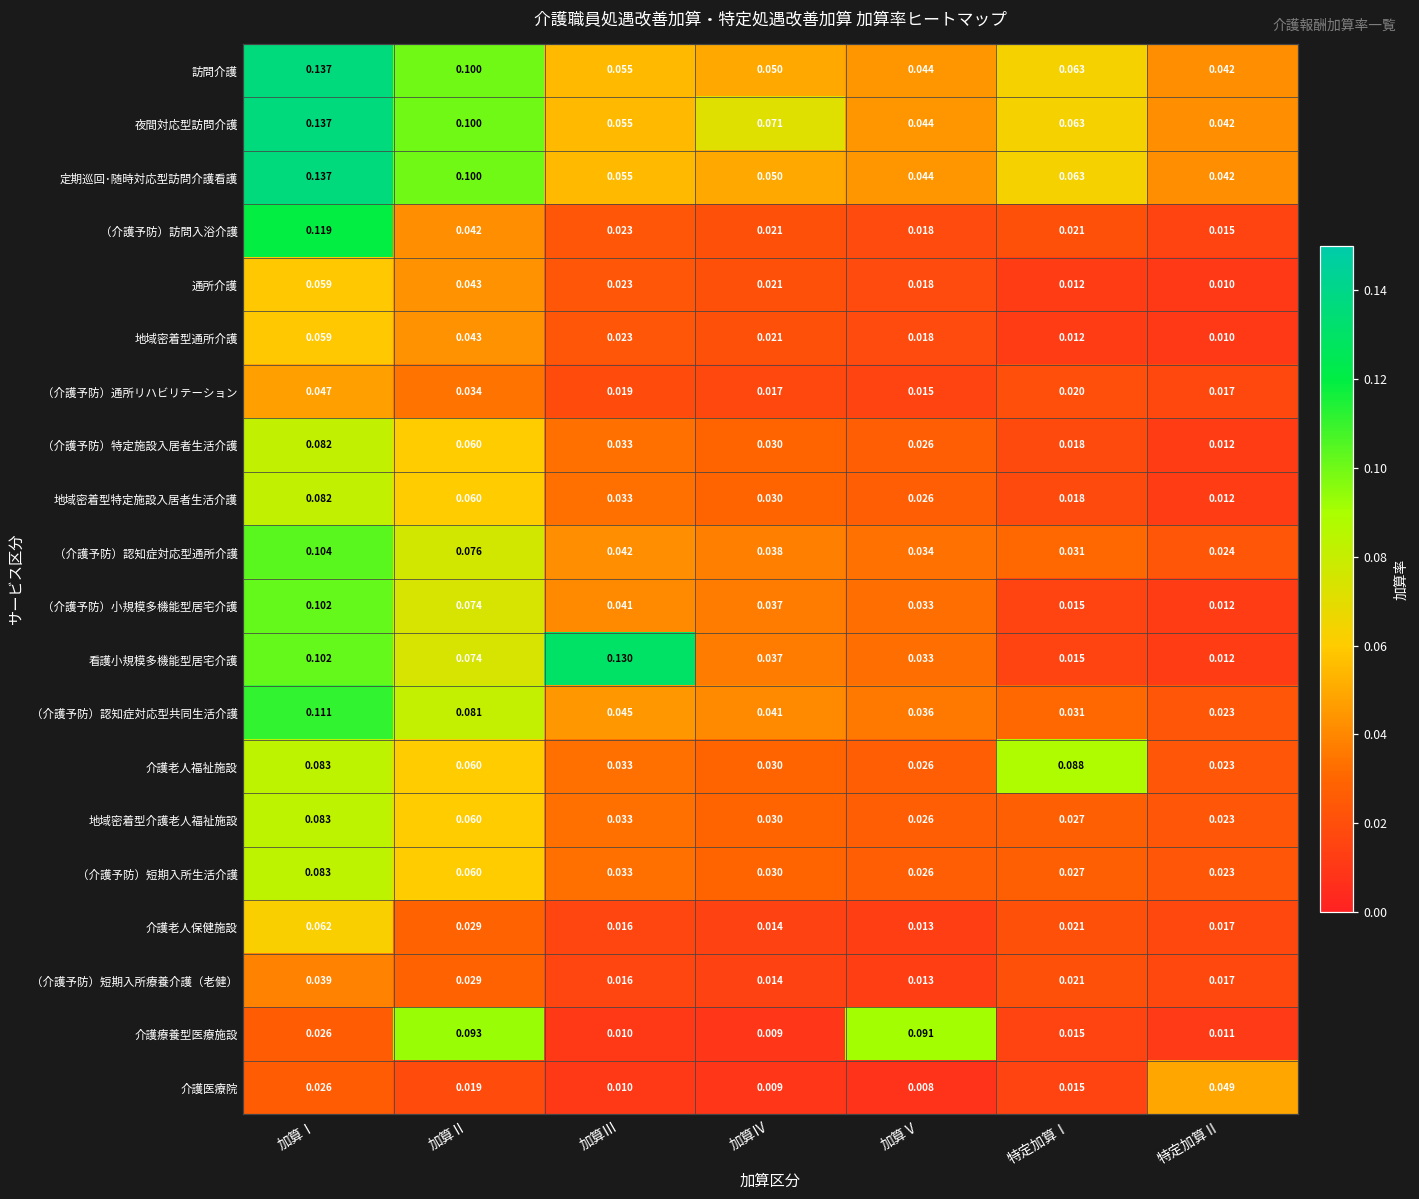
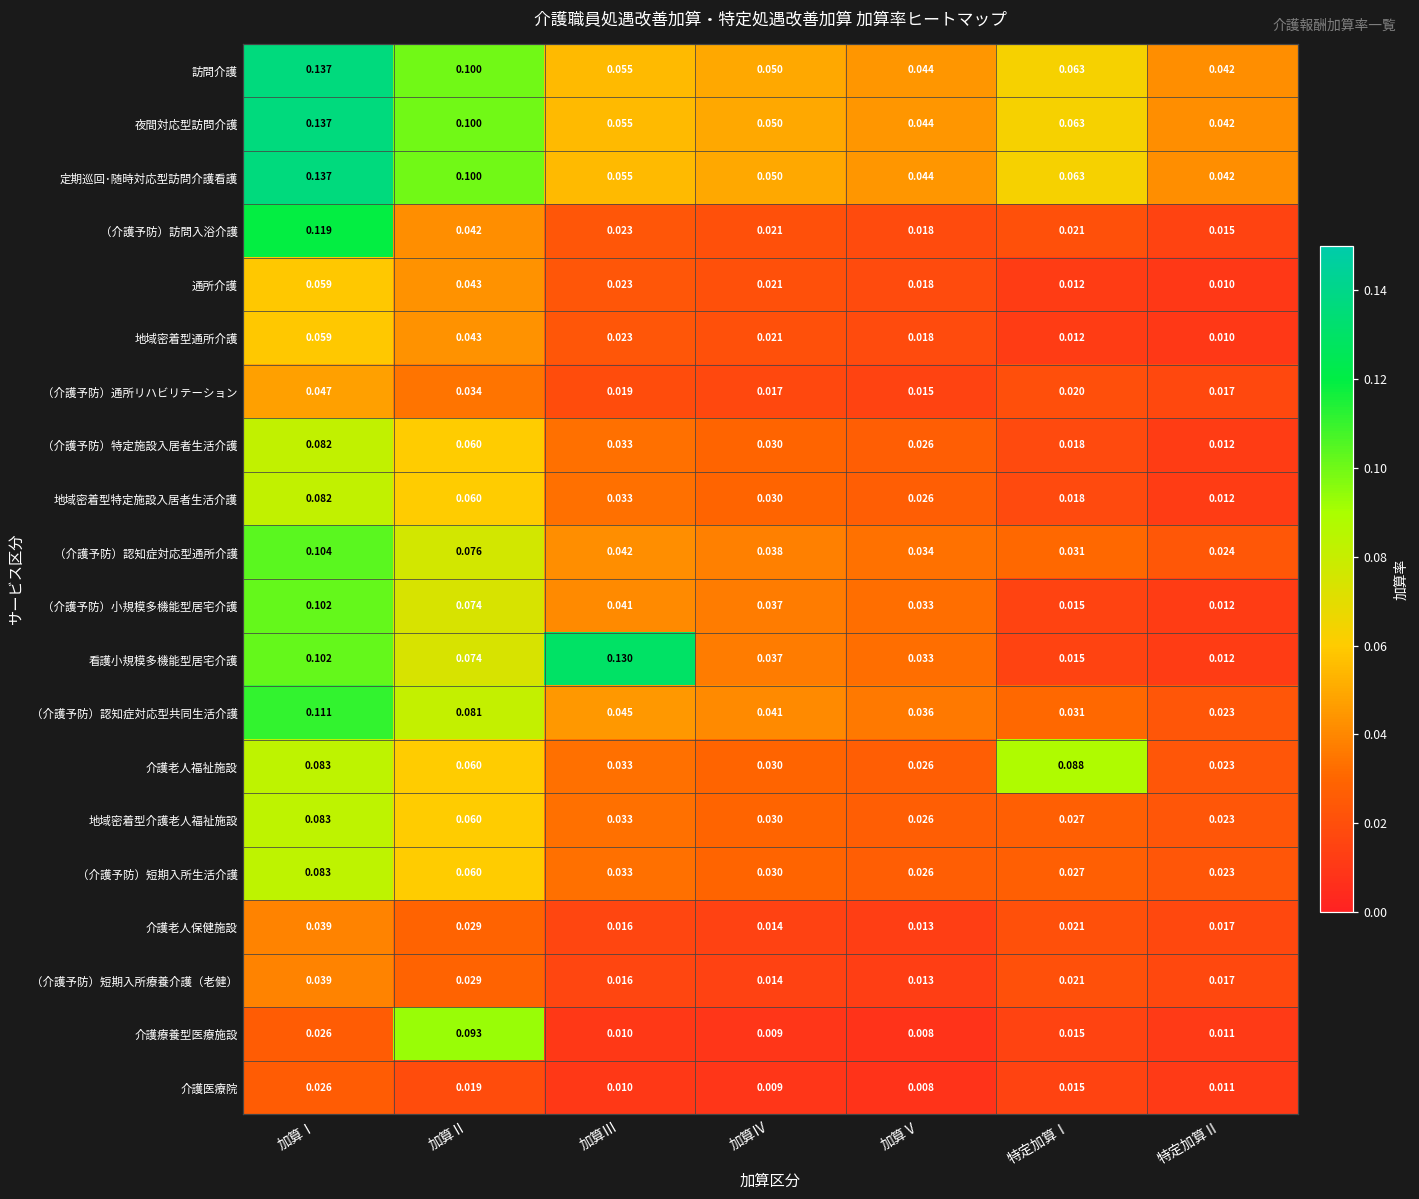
夜間対応型訪問介護, 加算Ⅳ: 0.071 -> 0.050
介護老人保健施設, 加算Ⅰ: 0.062 -> 0.039
介護療養型医療施設, 加算Ⅴ: 0.091 -> 0.008
介護医療院, 特定加算Ⅱ: 0.049 -> 0.011
